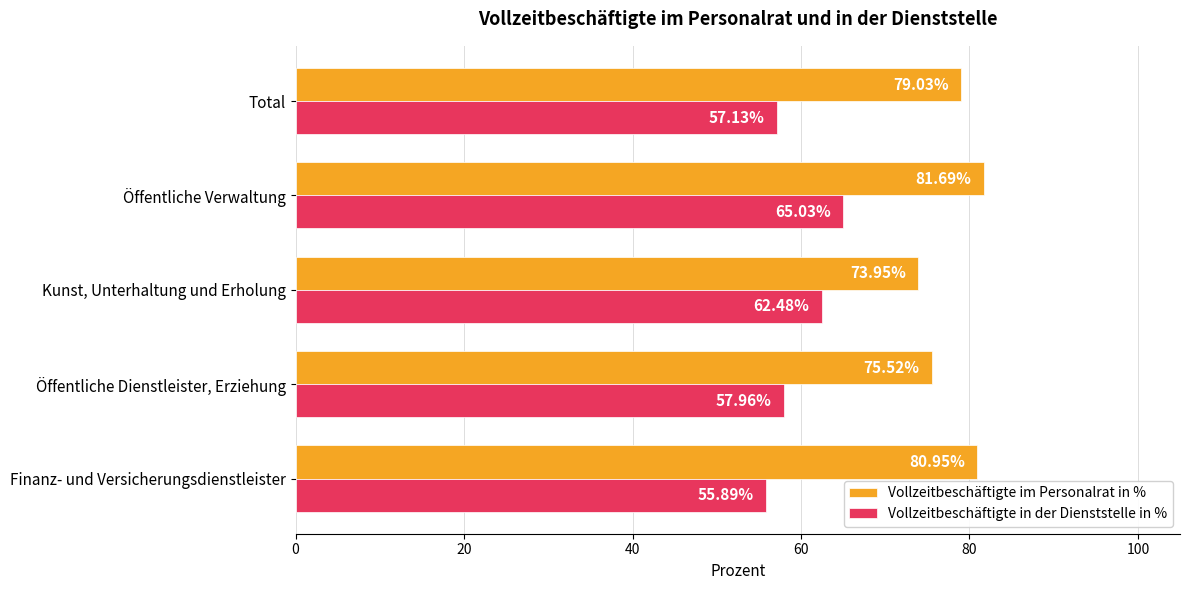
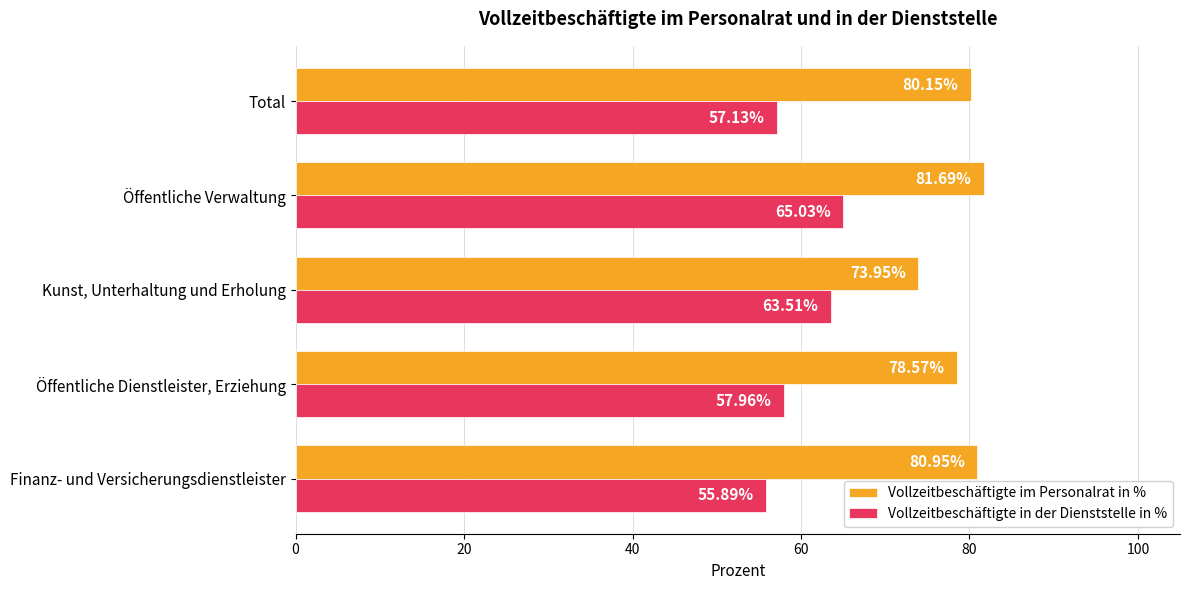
Vollzeitbeschäftigte im Personalrat in %, Total: 79.03% -> 80.15%
Vollzeitbeschäftigte in der Dienststelle in %, Kunst, Unterhaltung und Erholung: 62.48% -> 63.51%
Vollzeitbeschäftigte im Personalrat in %, Öffentliche Dienstleister, Erziehung: 75.52% -> 78.57%
